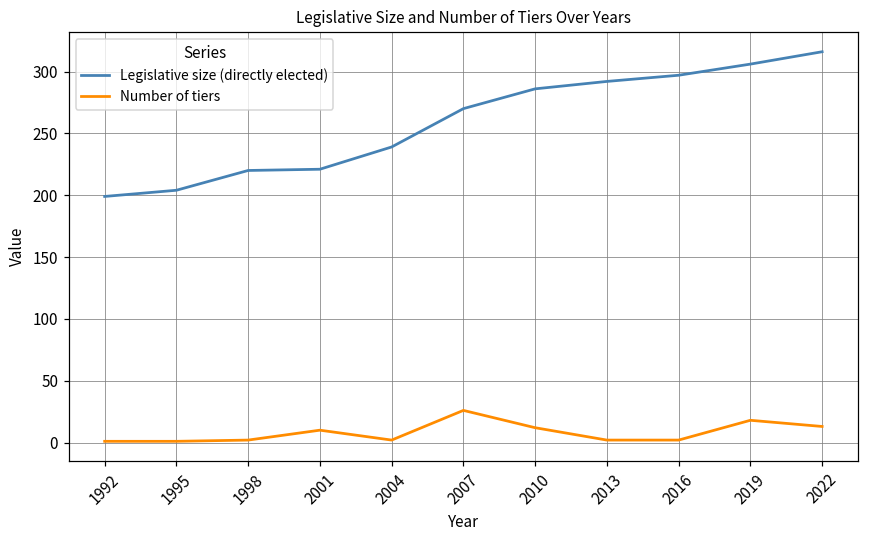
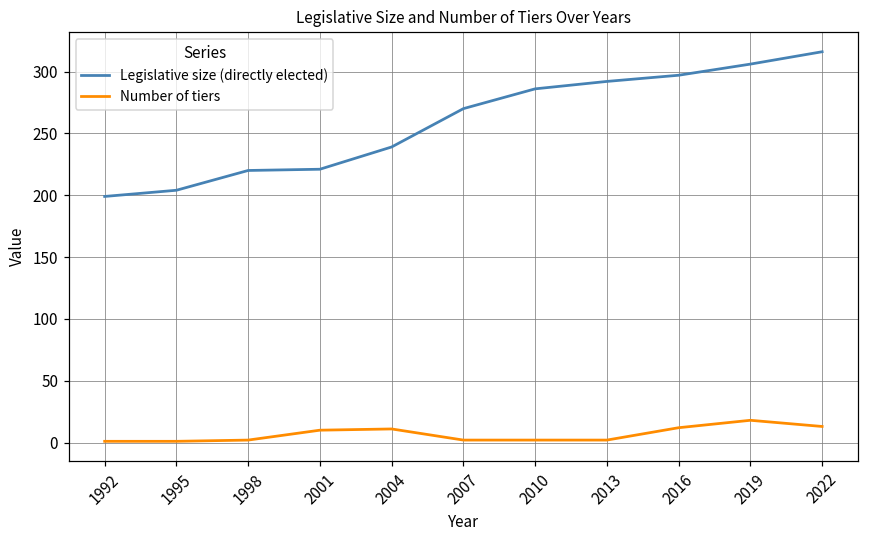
Number of tiers, 2004: 2 -> 11
Number of tiers, 2007: 26 -> 2
Number of tiers, 2010: 12 -> 2
Number of tiers, 2016: 2 -> 12
